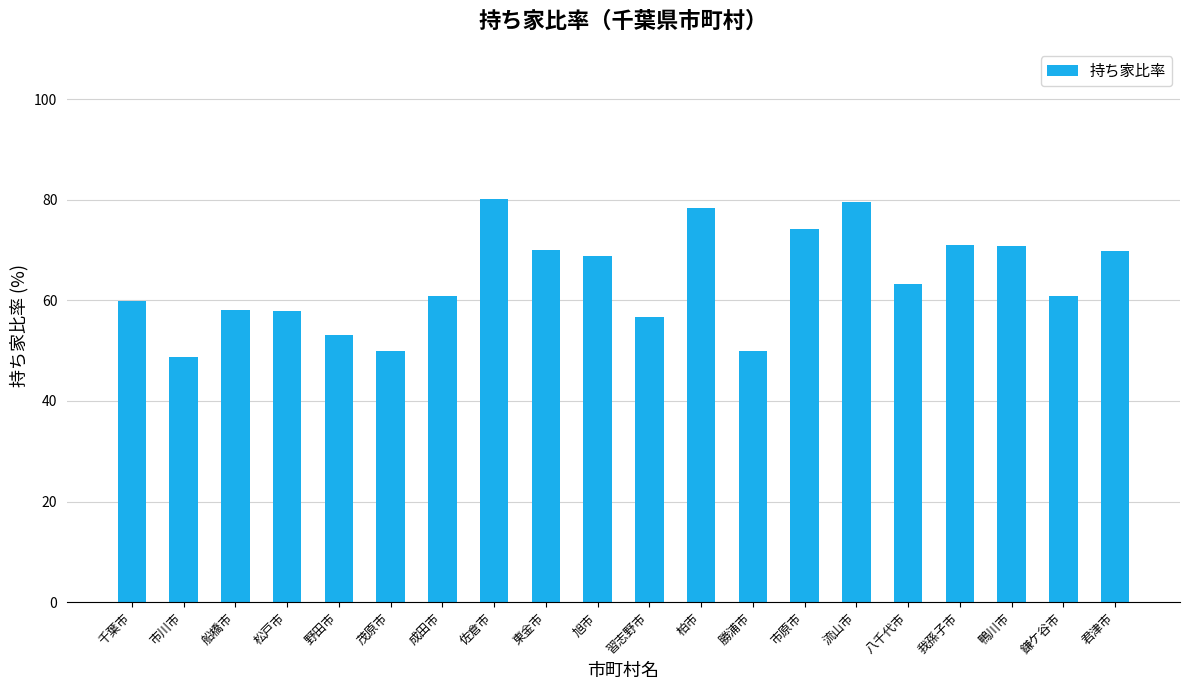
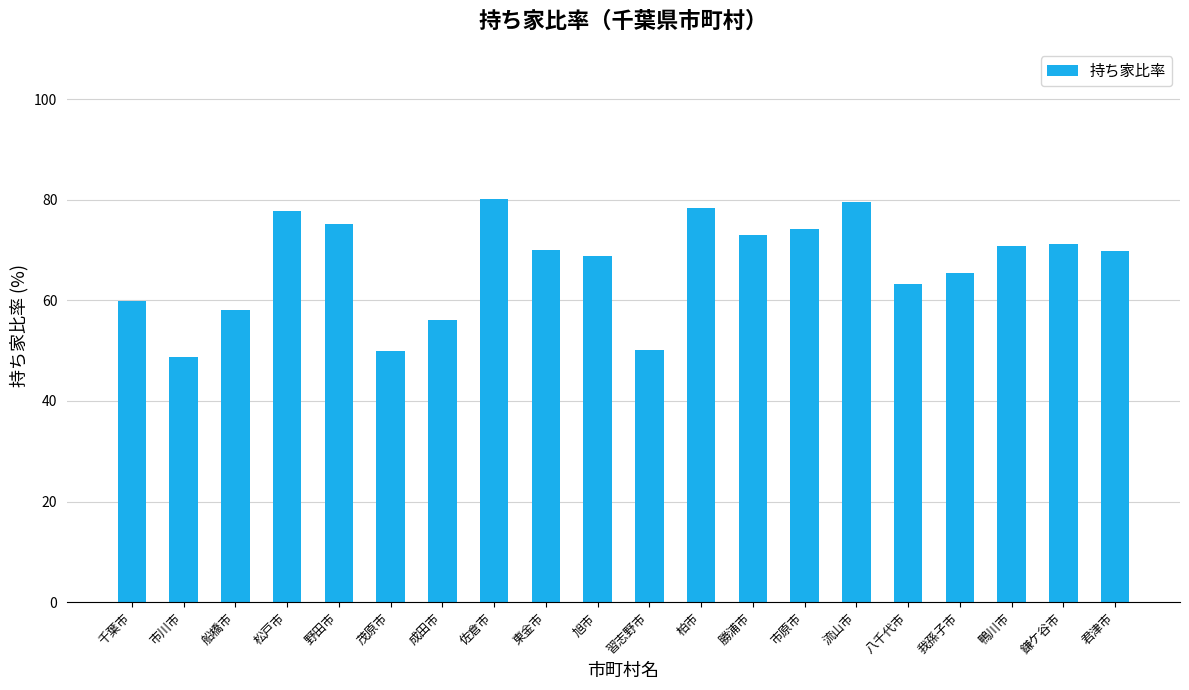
松戸市: 58 -> 78
野田市: 53 -> 75
成田市: 61 -> 56
習志野市: 57 -> 50
勝浦市: 50 -> 73
我孫子市: 71 -> 65
鎌ケ谷市: 61 -> 71
